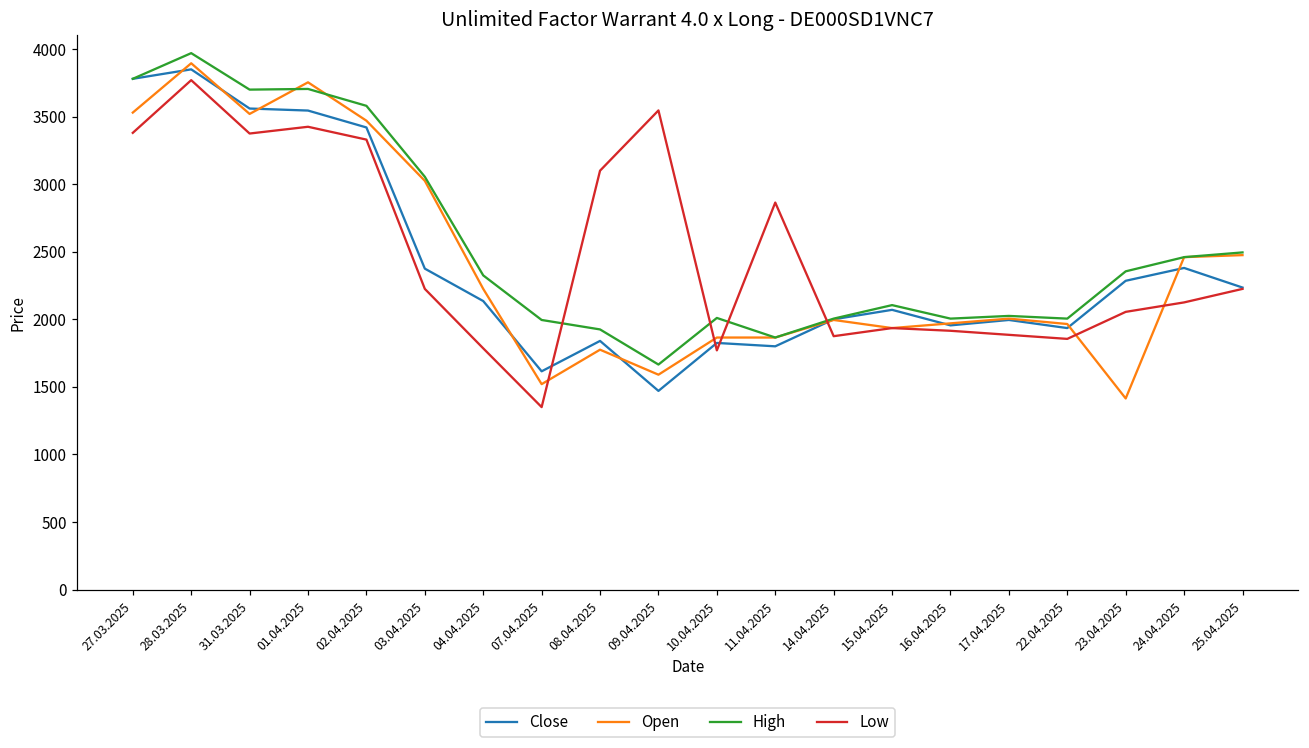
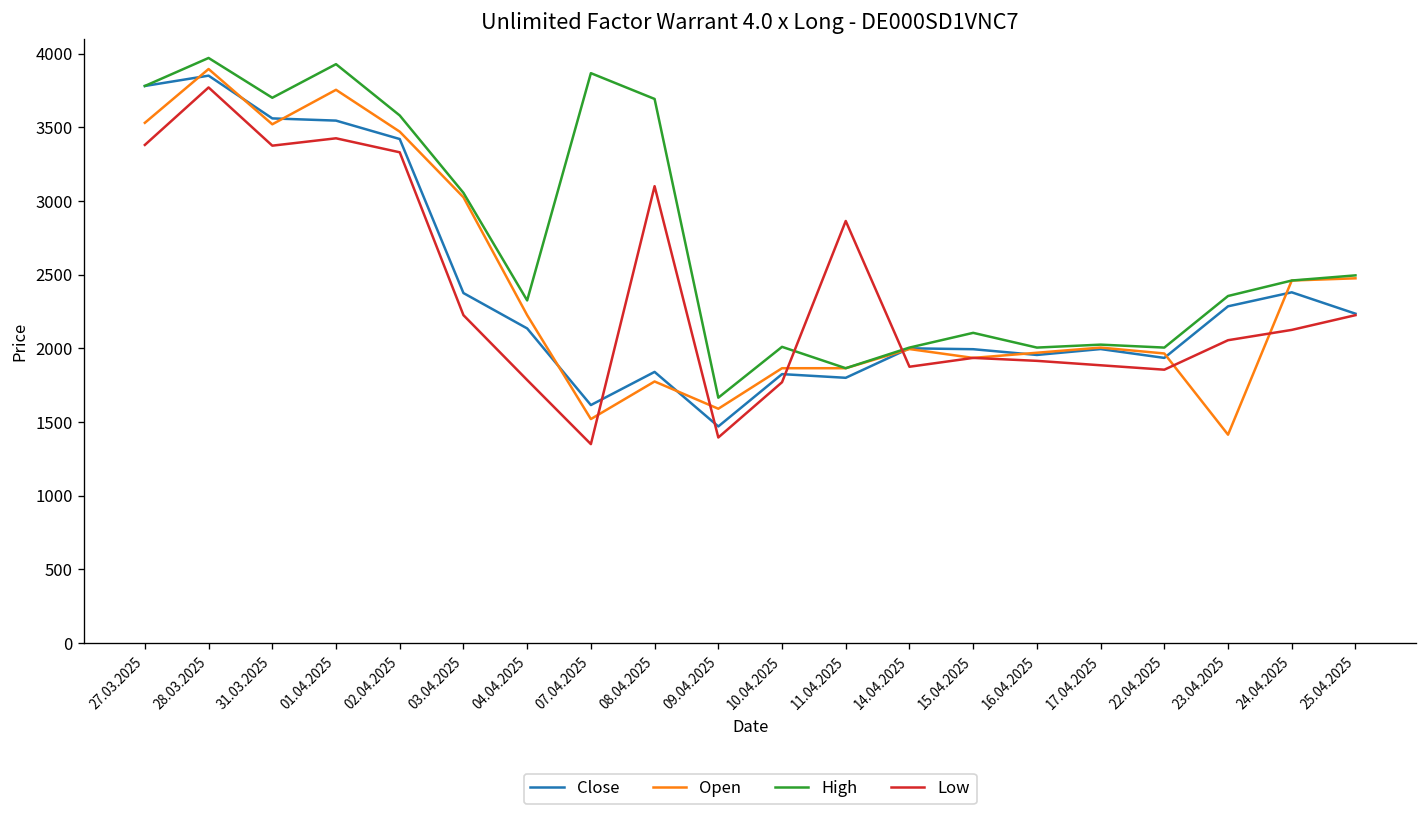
High, 01.04.2025: 3710 -> 3930
High, 07.04.2025: 2000 -> 3870
High, 08.04.2025: 1930 -> 3690
Low, 09.04.2025: 3550 -> 1400
Close, 15.04.2025: 2070 -> 1990
